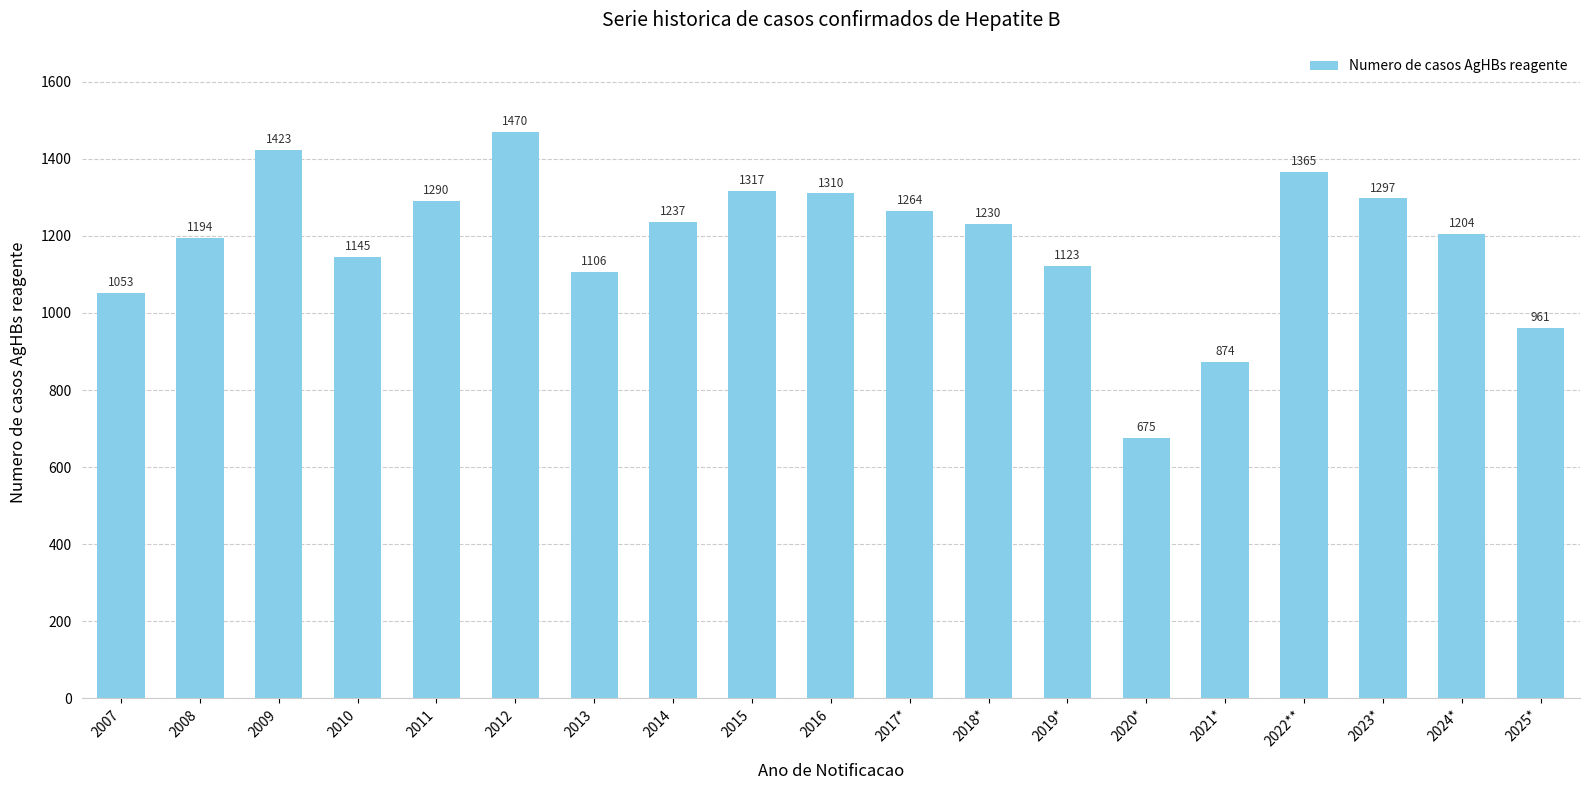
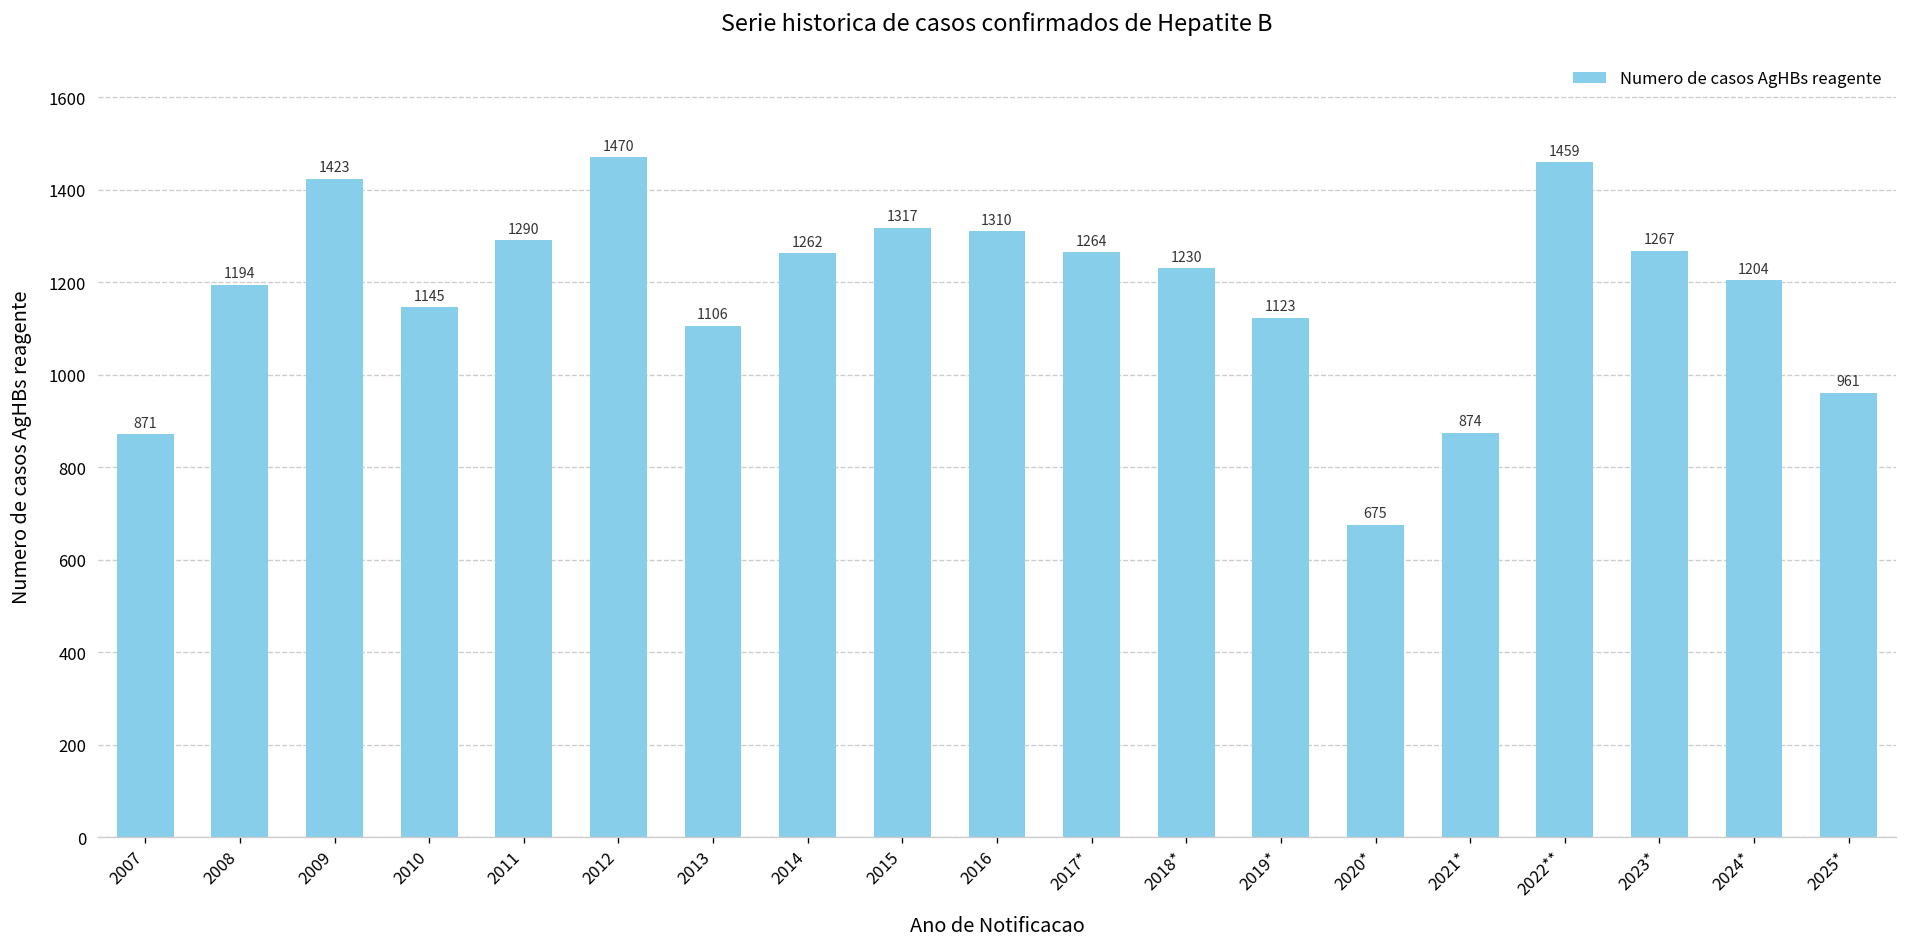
2007: 1053 -> 871
2014: 1237 -> 1262
2022**: 1365 -> 1459
2023*: 1297 -> 1267
